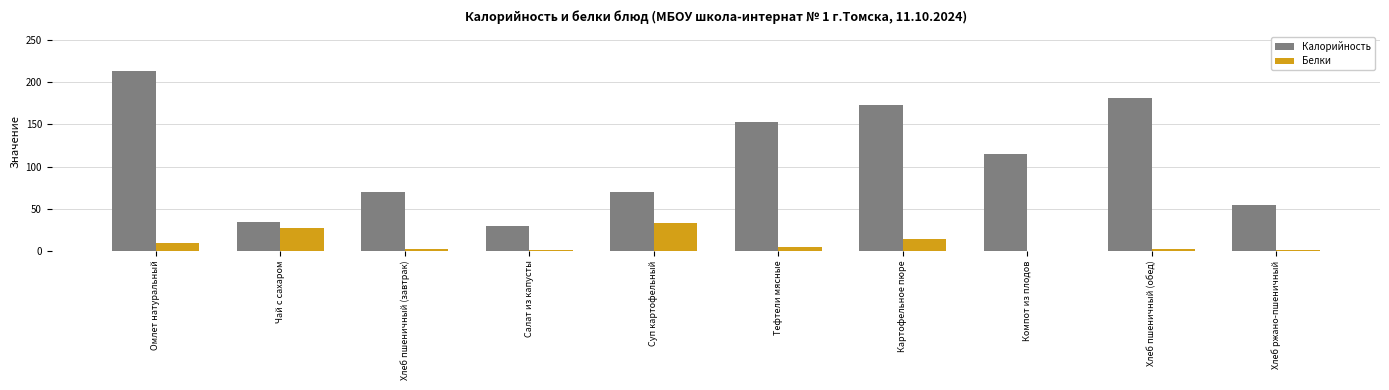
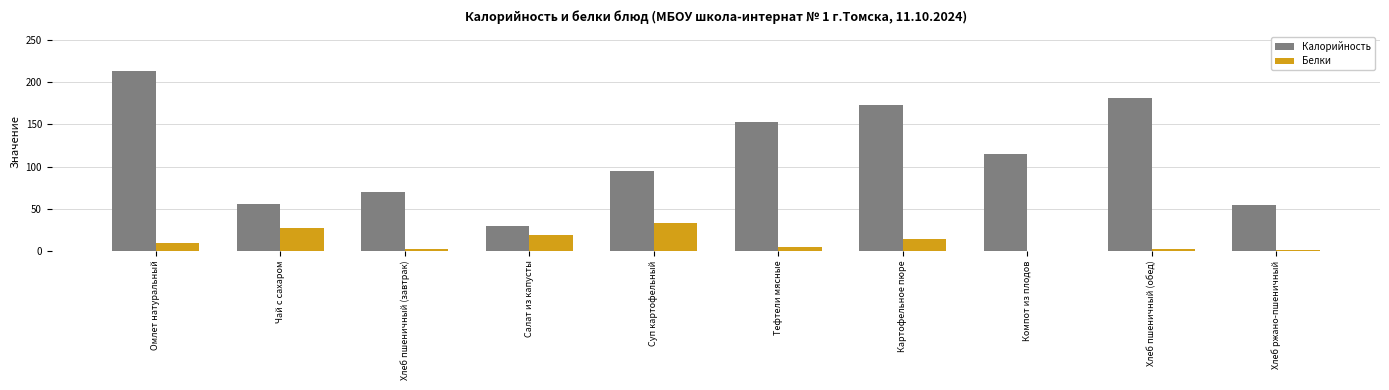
Калорийность, Чай с сахаром: 30 -> 60
Белки, Салат из капусты: 0 -> 20
Калорийность, Суп картофельный: 70 -> 90
